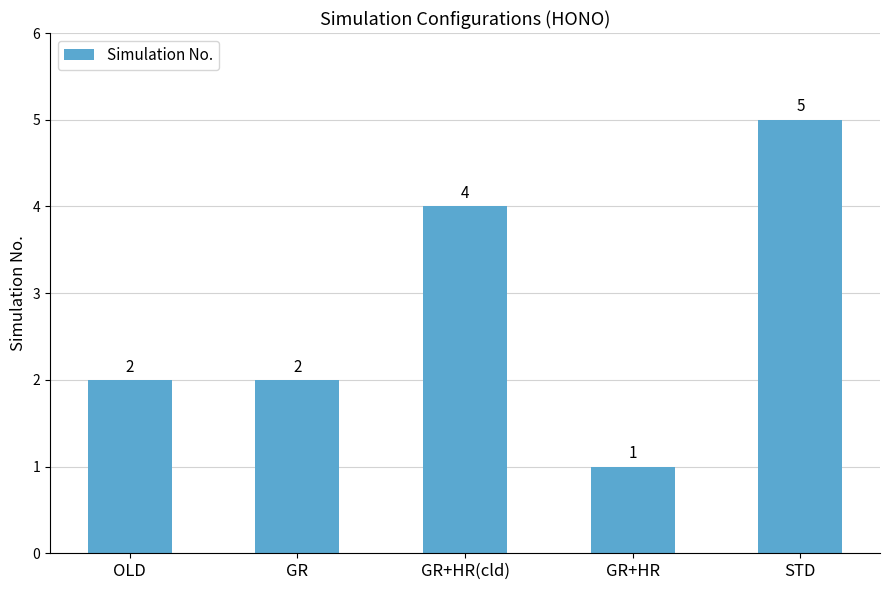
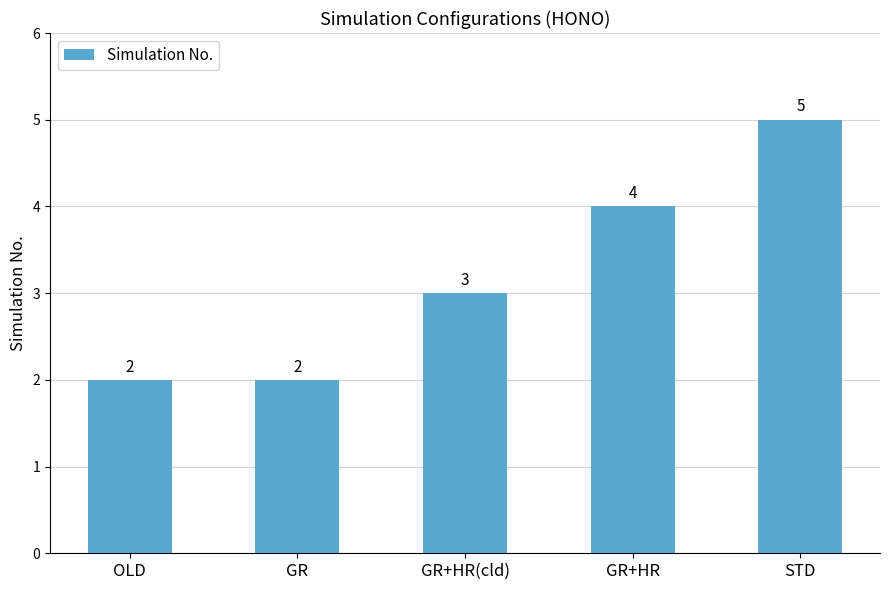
GR+HR(cld): 4 -> 3
GR+HR: 1 -> 4
